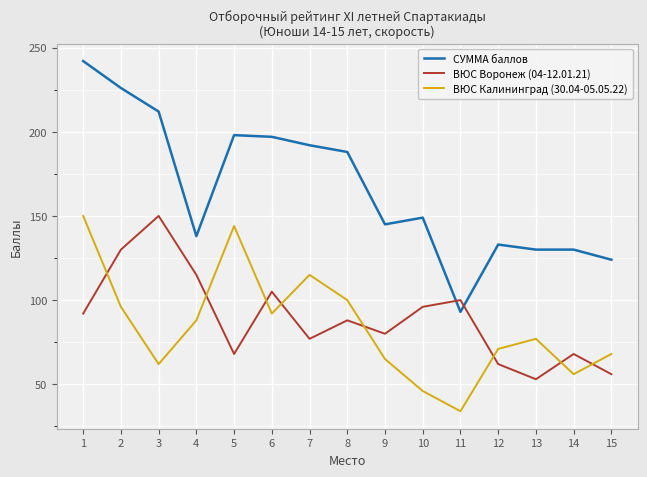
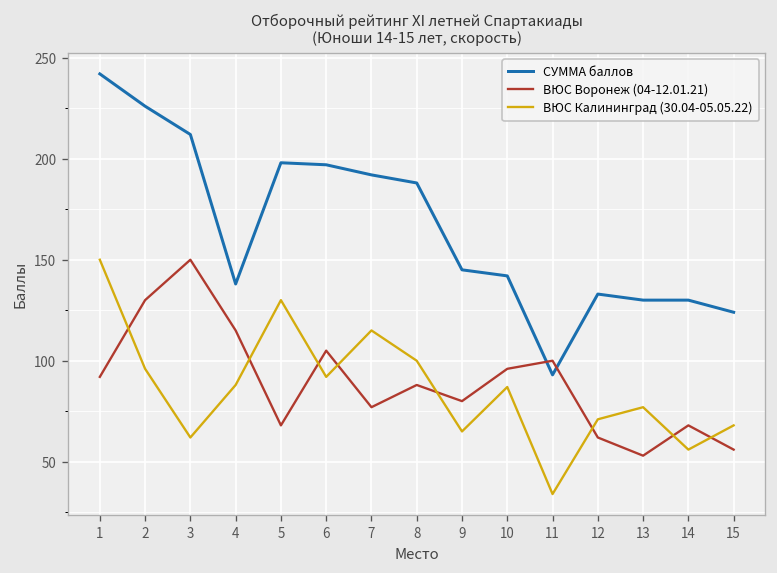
ВЮС Калининград (30.04-05.05.22), 5: 144 -> 130
СУММА баллов, 10: 149 -> 142
ВЮС Калининград (30.04-05.05.22), 10: 46 -> 87
